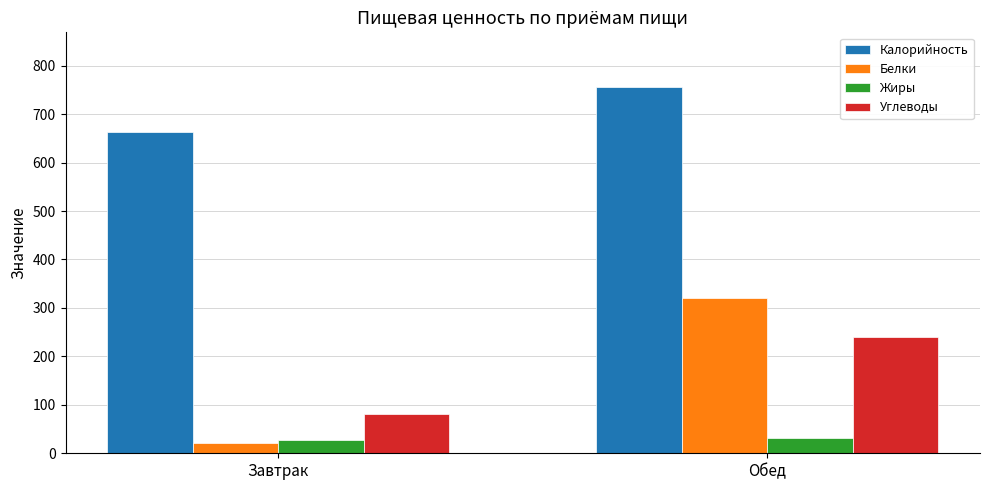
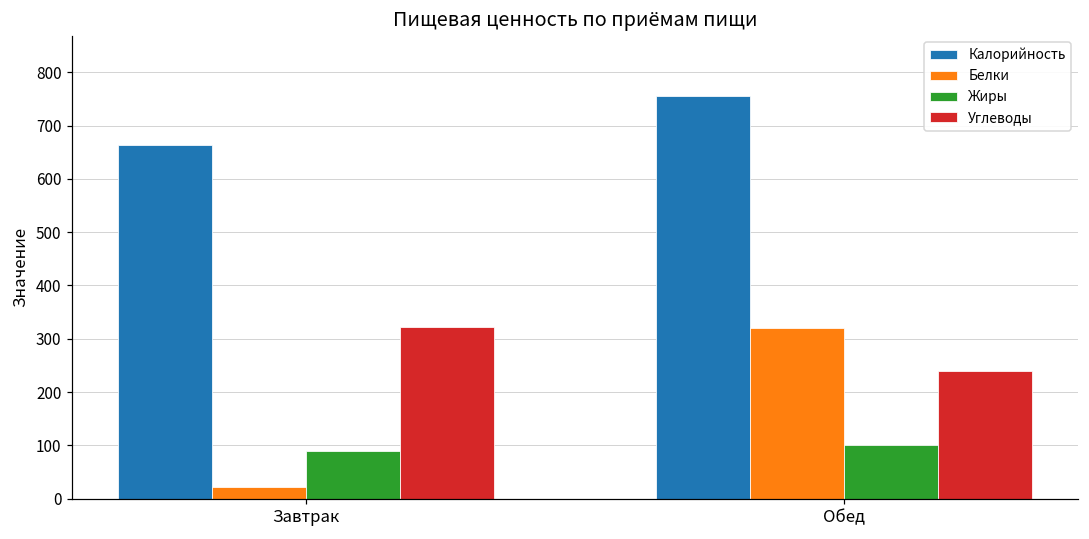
Жиры, Завтрак: 30 -> 90
Углеводы, Завтрак: 80 -> 320
Жиры, Обед: 30 -> 100
